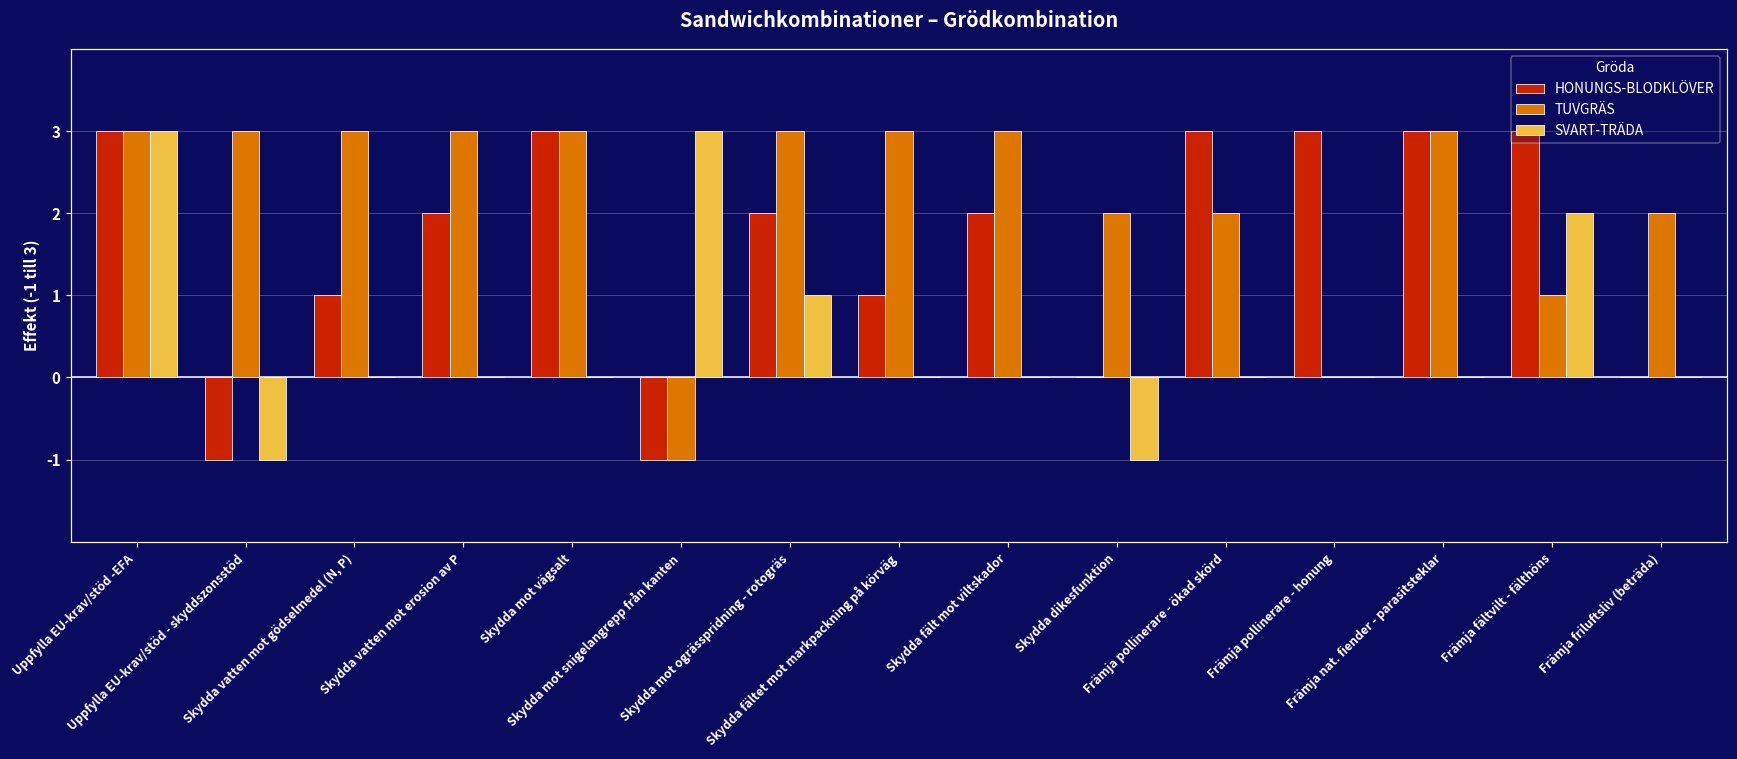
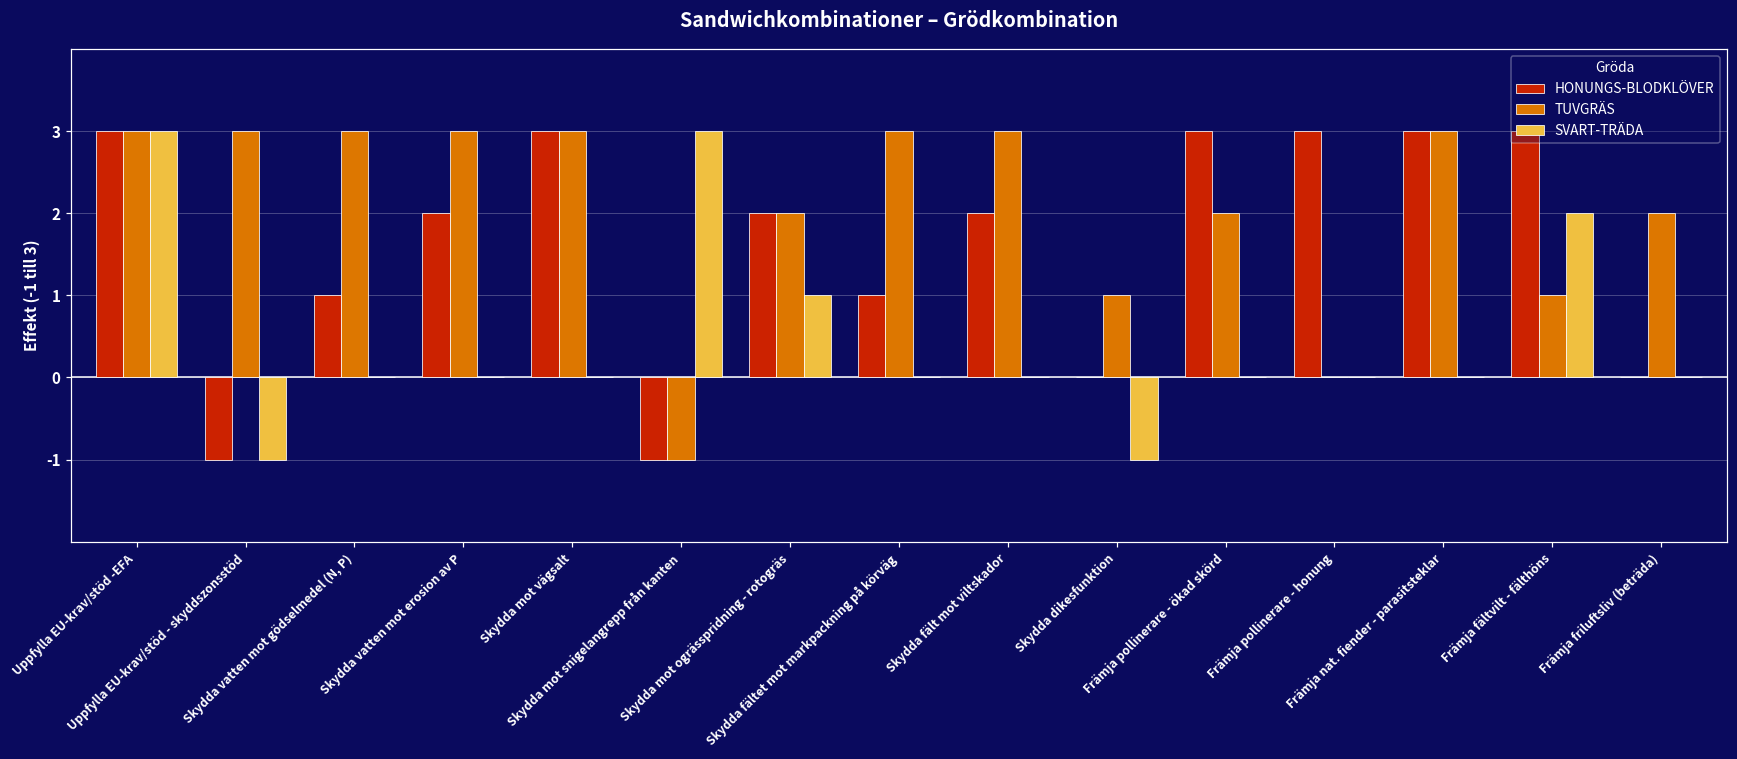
TUVGRÄS, Skydda mot ogrässpridning - rotogräs: 3 -> 2
TUVGRÄS, Skydda dikesfunktion: 2 -> 1
